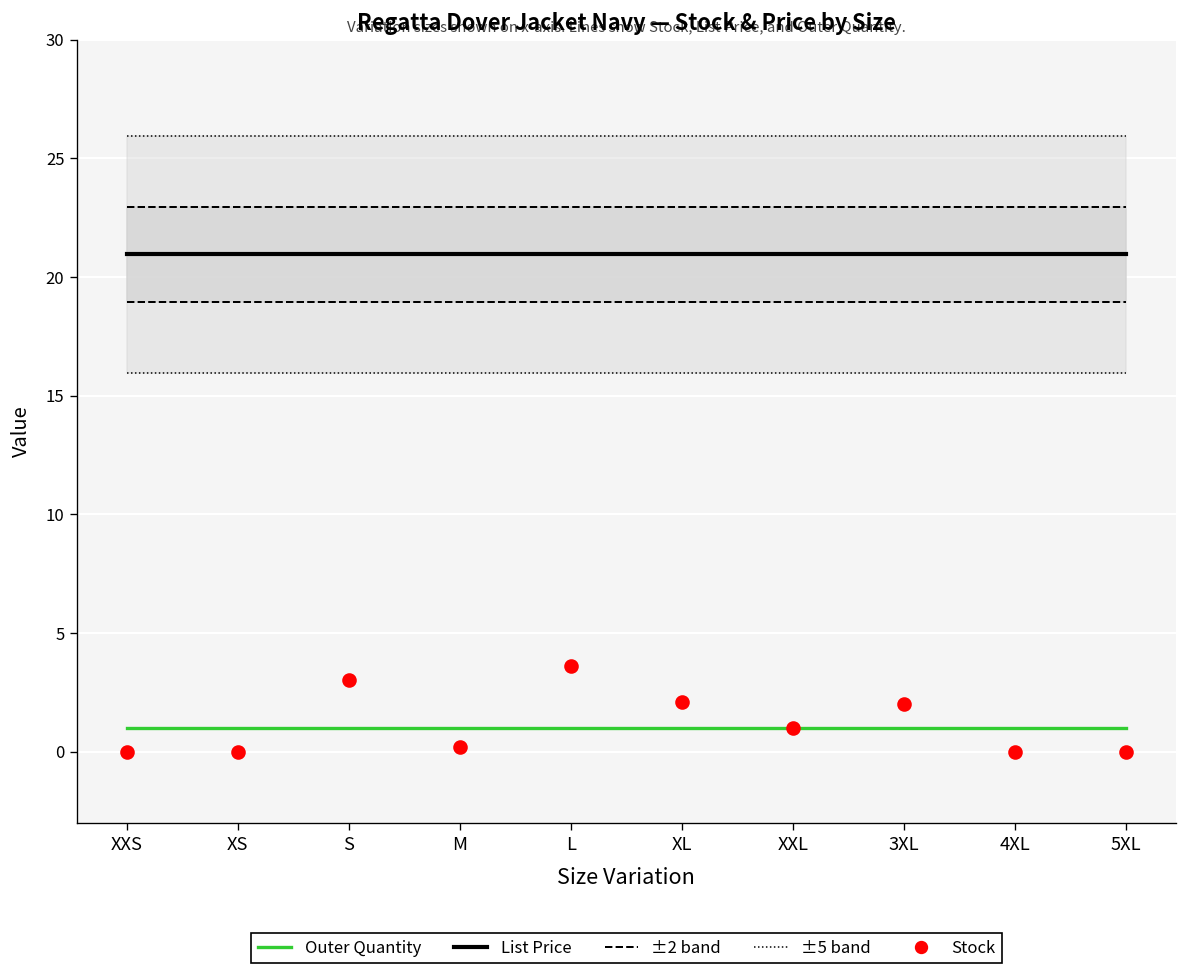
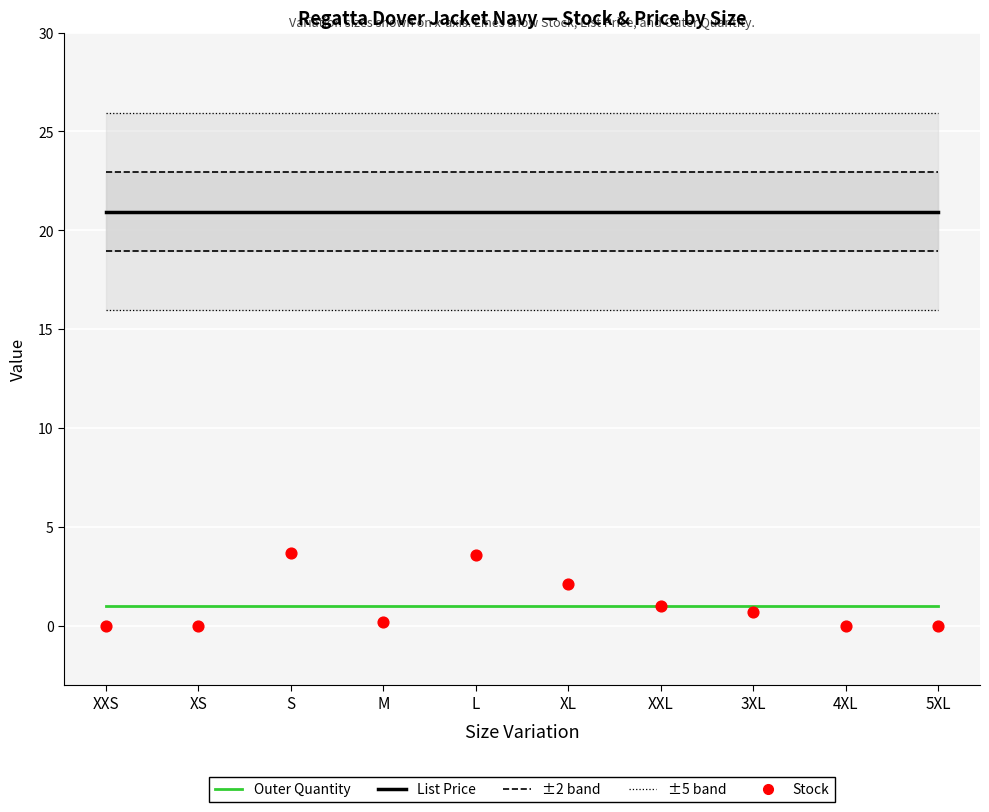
Stock, S: 3.0 -> 3.7
Stock, 3XL: 2.0 -> 0.7
